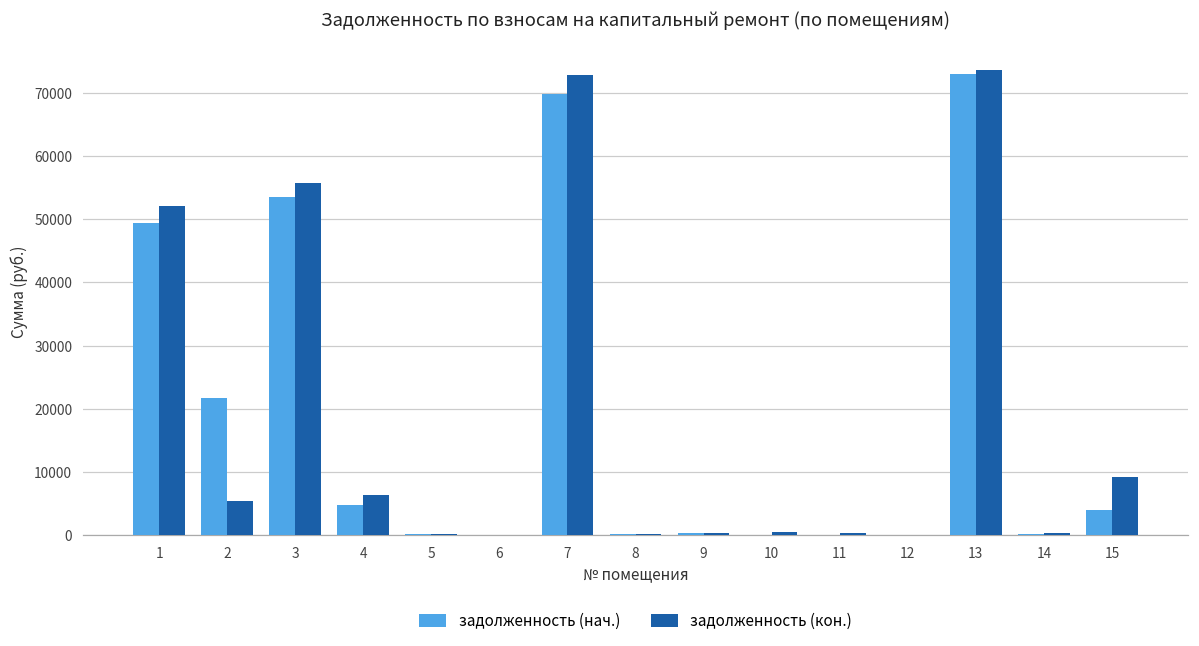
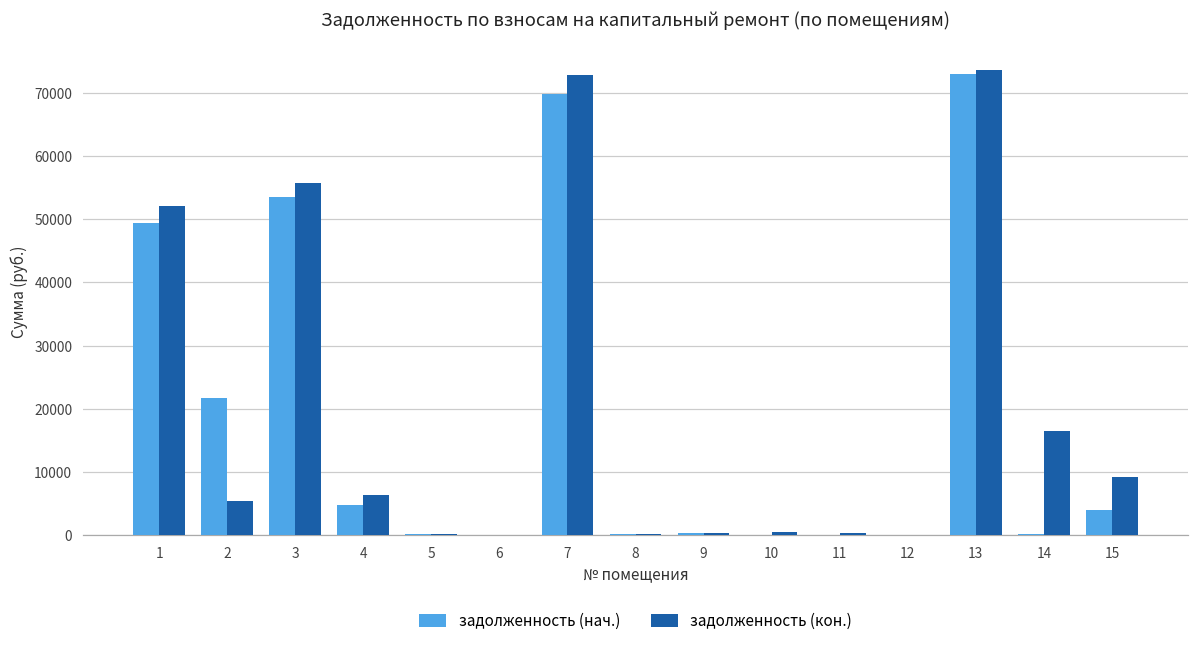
задолженность (кон.), 14: 0 -> 17000
